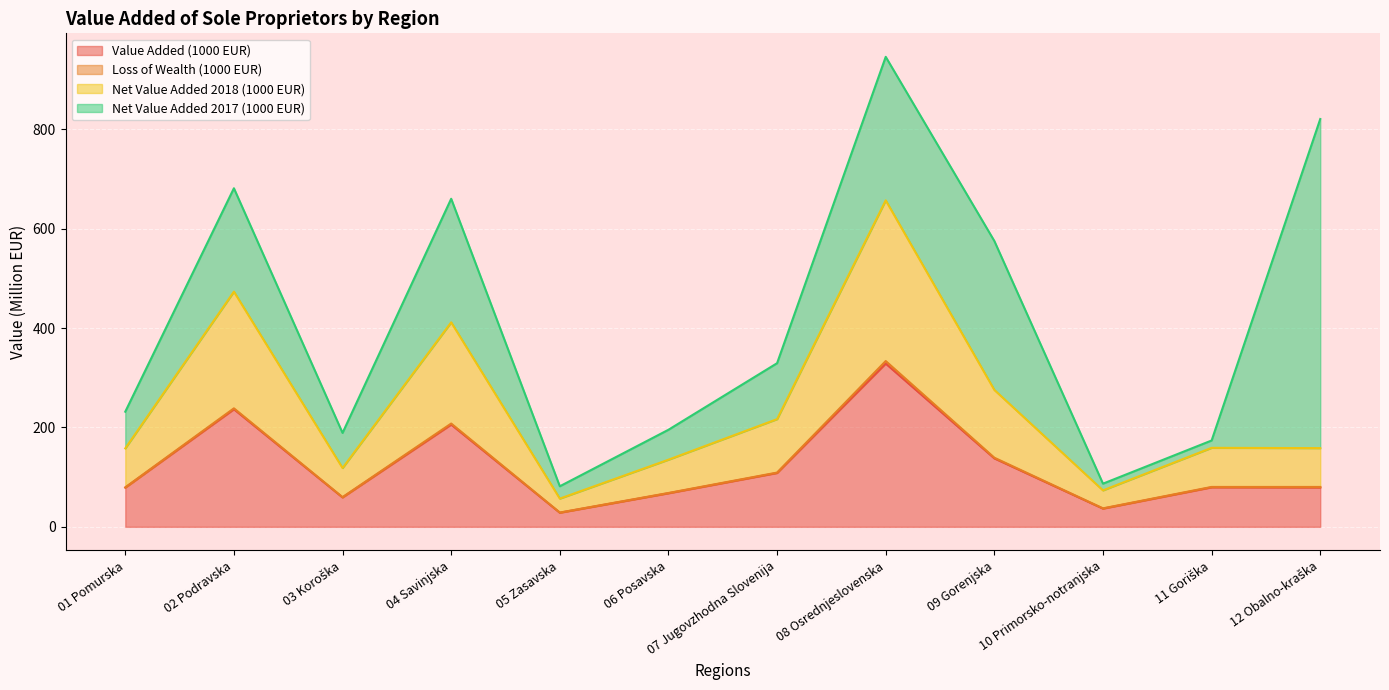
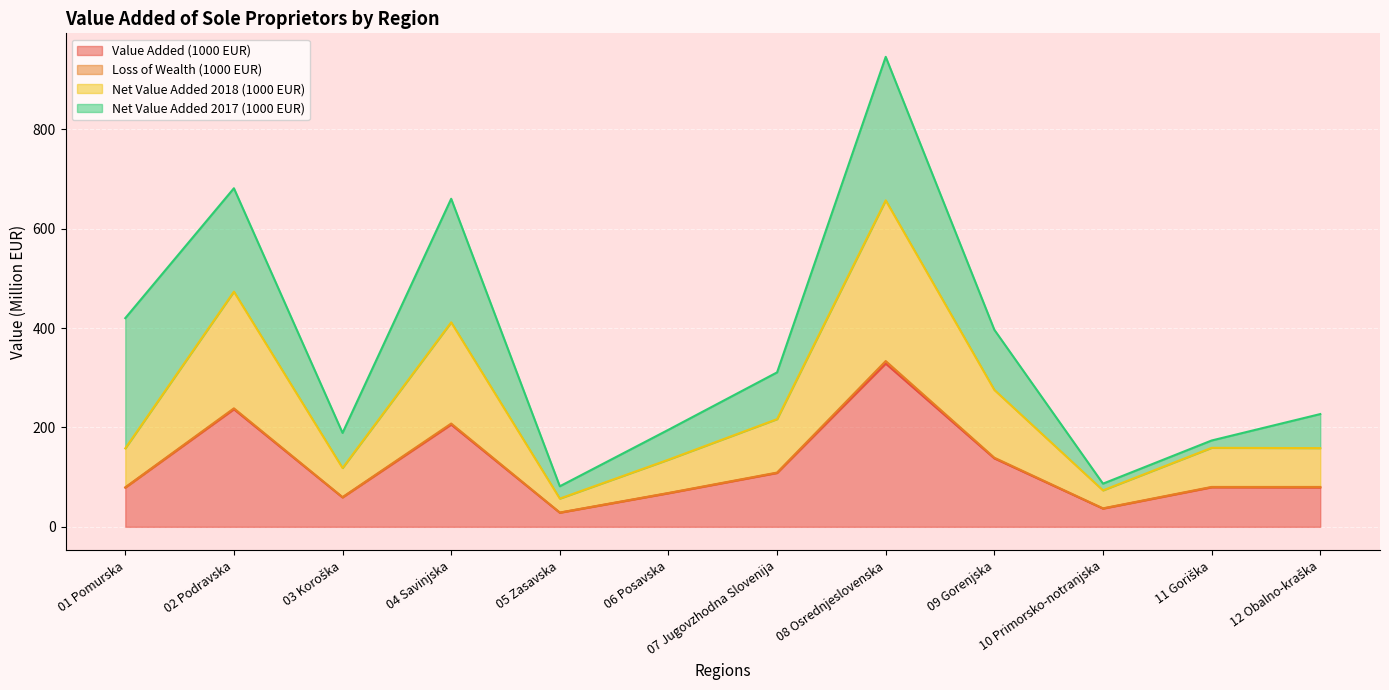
Net Value Added 2017 (1000 EUR), 01 Pomurska: 70 -> 260
Net Value Added 2017 (1000 EUR), 07 Jugovzhodna Slovenija: 110 -> 90
Net Value Added 2017 (1000 EUR), 09 Gorenjska: 300 -> 120
Net Value Added 2017 (1000 EUR), 12 Obalno-kraška: 660 -> 70
